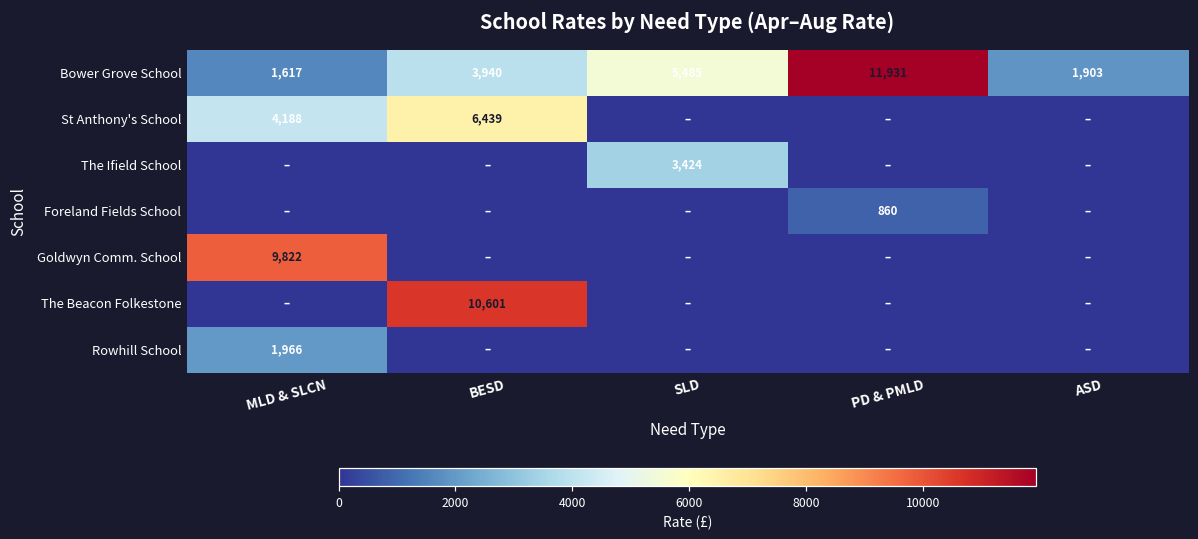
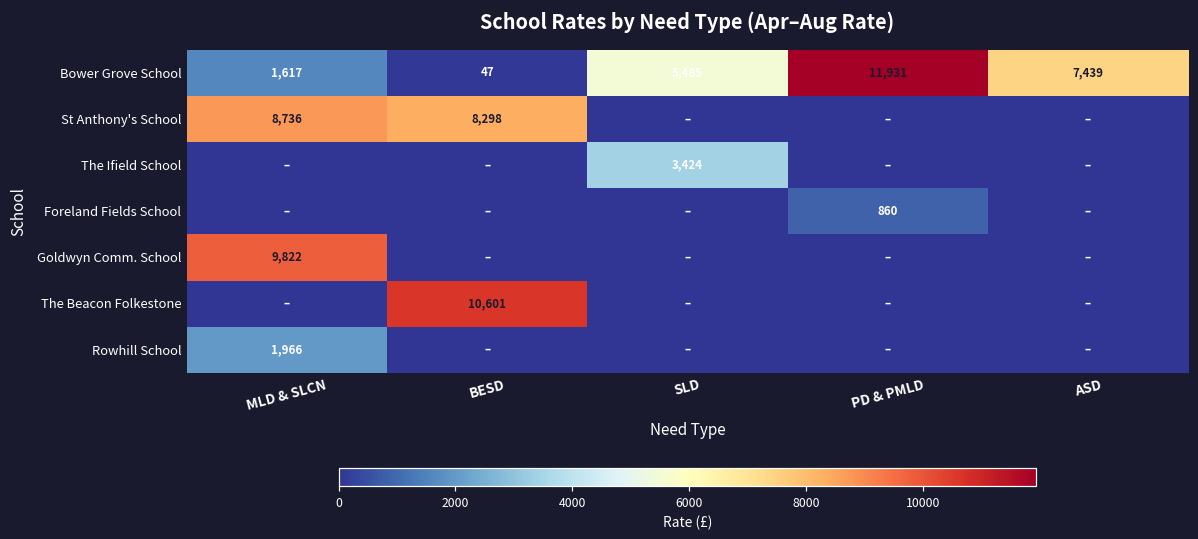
Bower Grove School, BESD: 3,940 -> 47
Bower Grove School, ASD: 1,903 -> 7,439
St Anthony's School, MLD & SLCN: 4,188 -> 8,736
St Anthony's School, BESD: 6,439 -> 8,298
